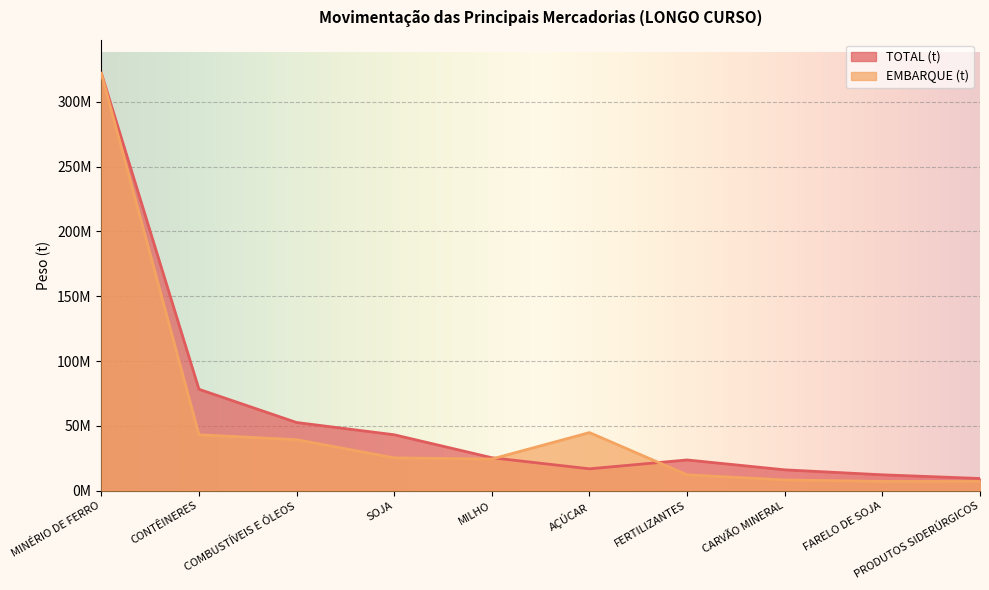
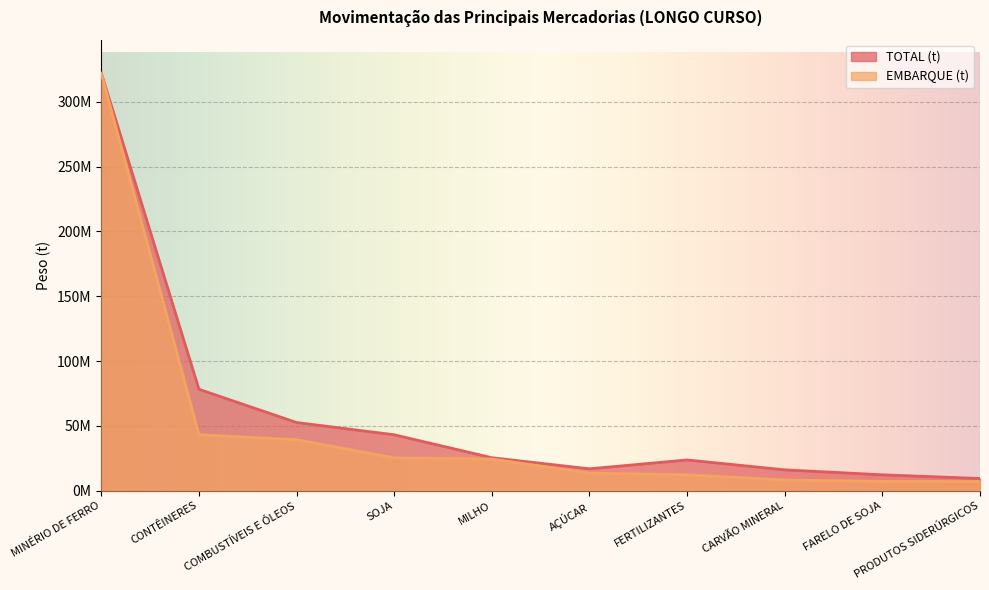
EMBARQUE (t), AÇÚCAR: 45000000 -> 13000000
